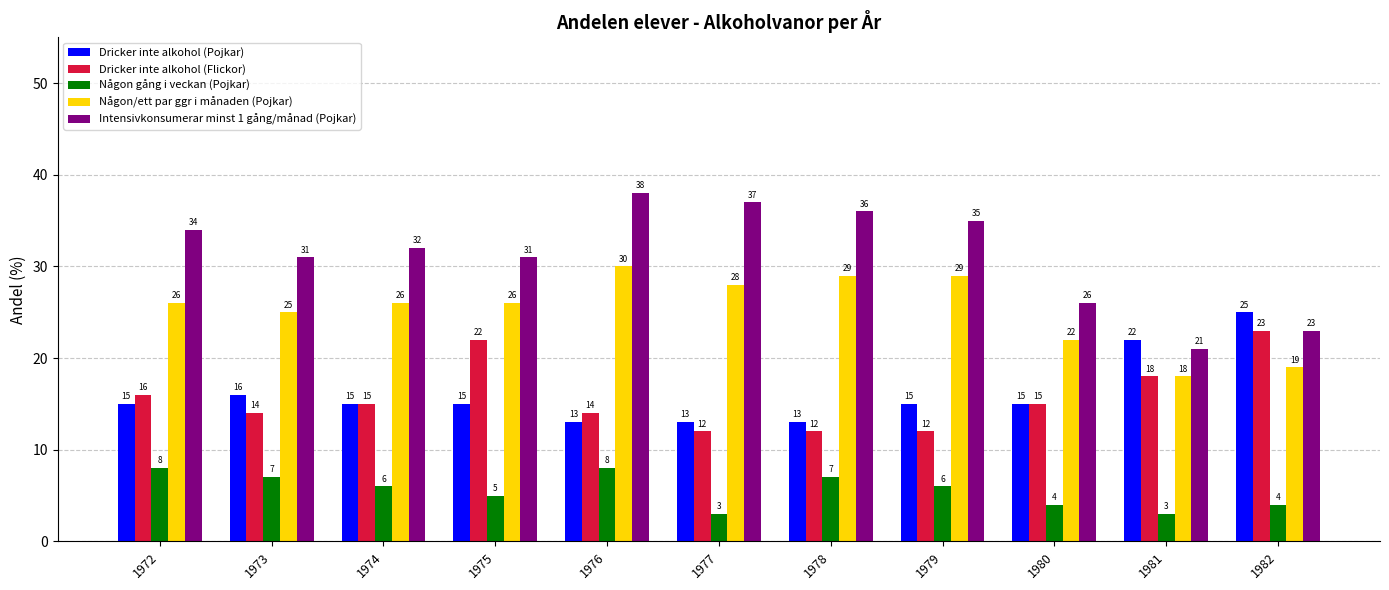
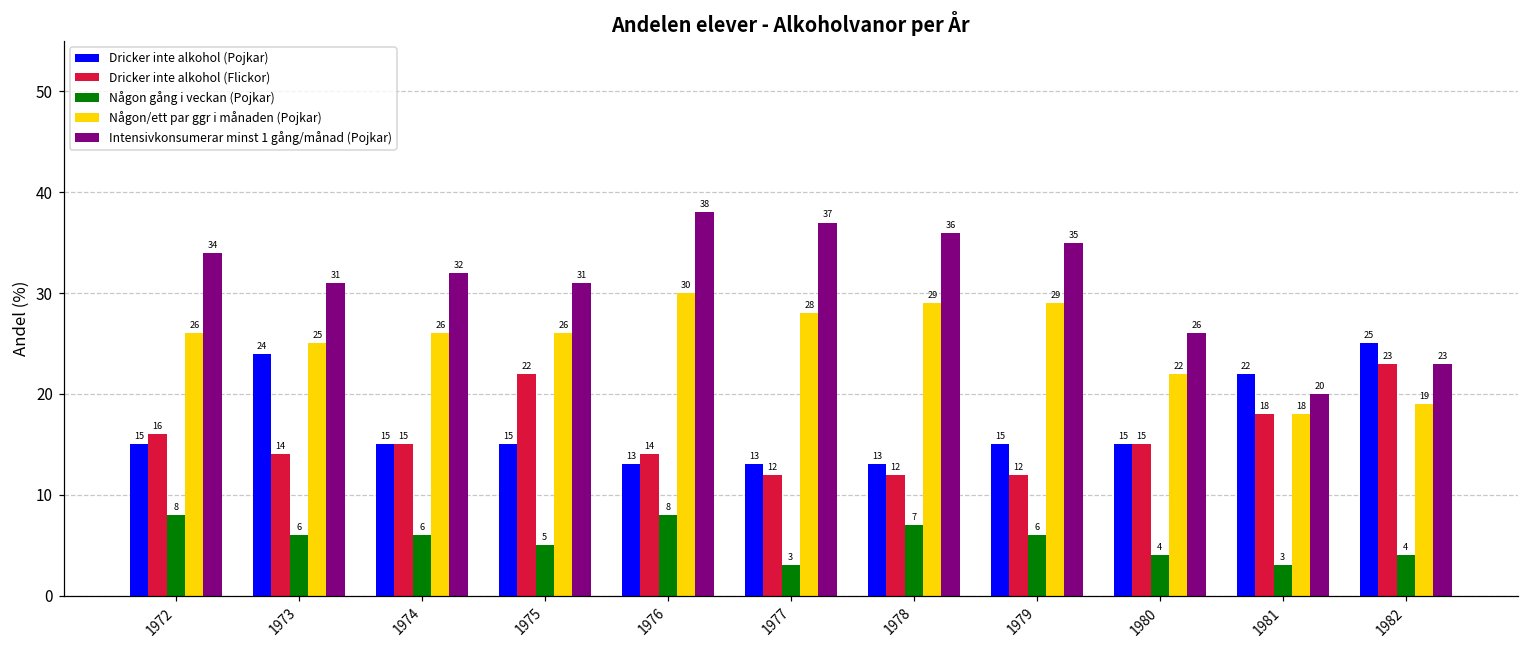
Dricker inte alkohol (Pojkar), 1973: 16 -> 24
Någon gång i veckan (Pojkar), 1973: 7 -> 6
Intensivkonsumerar minst 1 gång/månad (Pojkar), 1981: 21 -> 20
